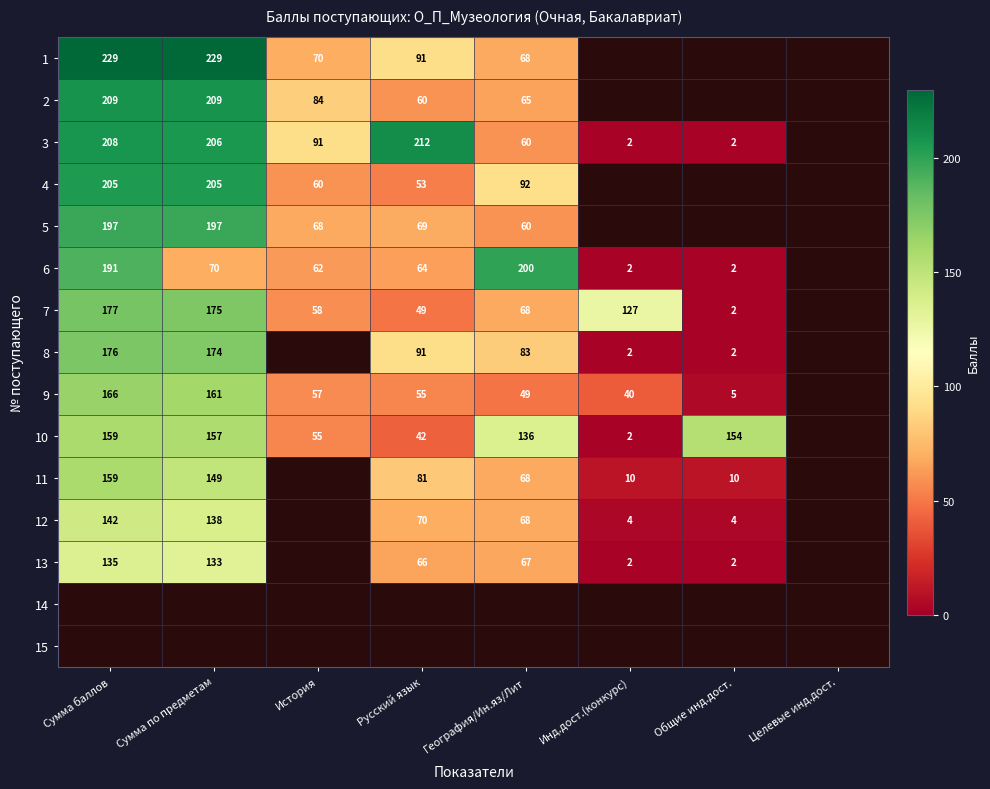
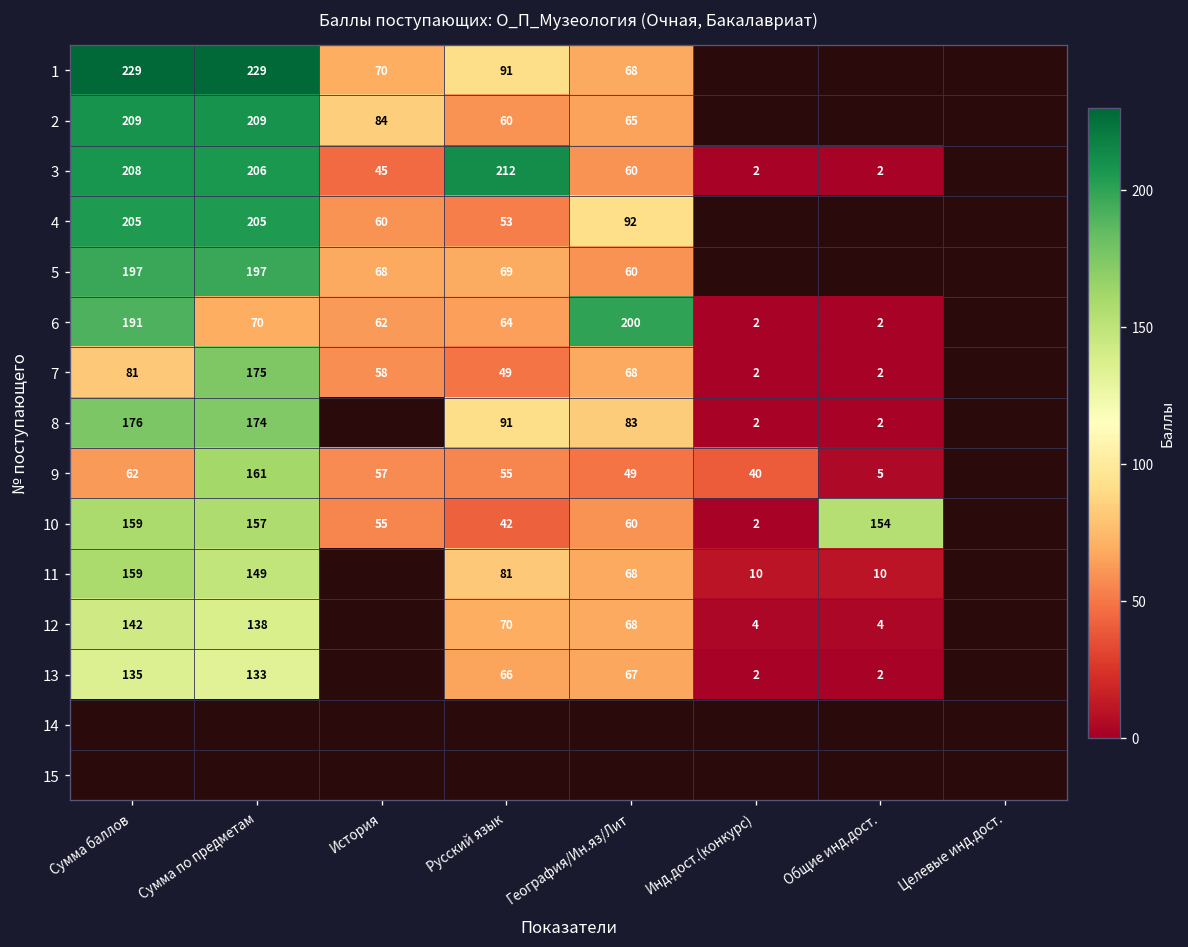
3, История: 91 -> 45
7, Сумма баллов: 177 -> 81
7, Инд.дост.(конкурс): 127 -> 2
9, Сумма баллов: 166 -> 62
10, География/Ин.яз/Лит: 136 -> 60
